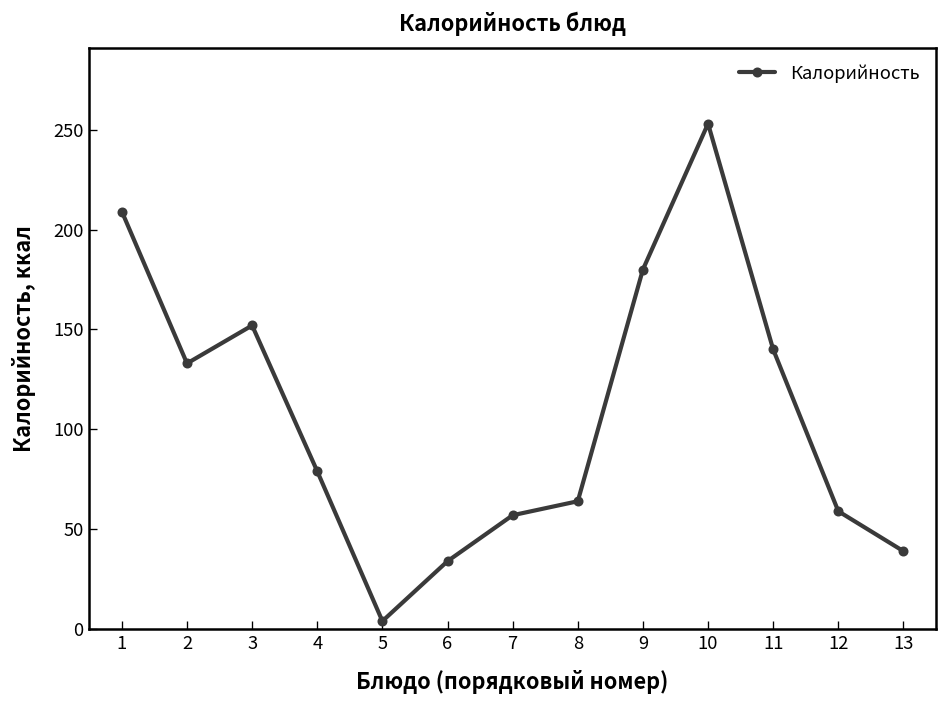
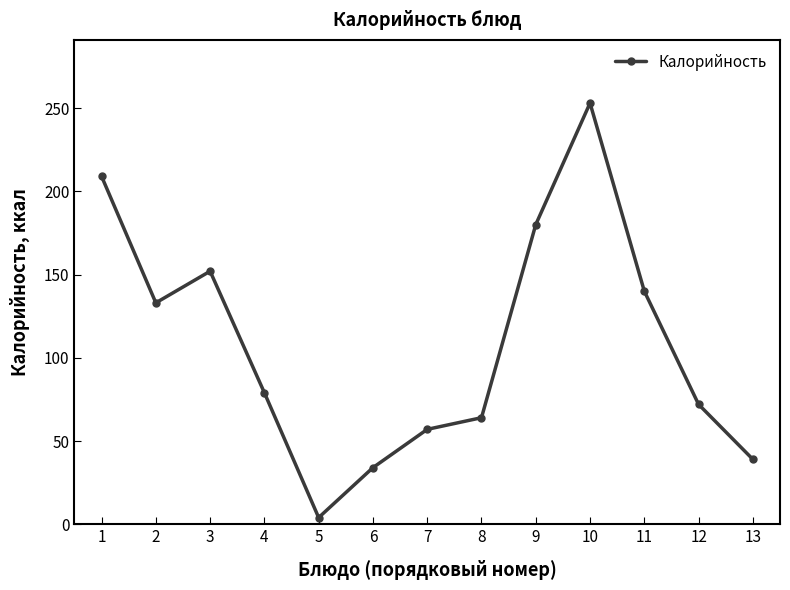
12: 59 -> 72
